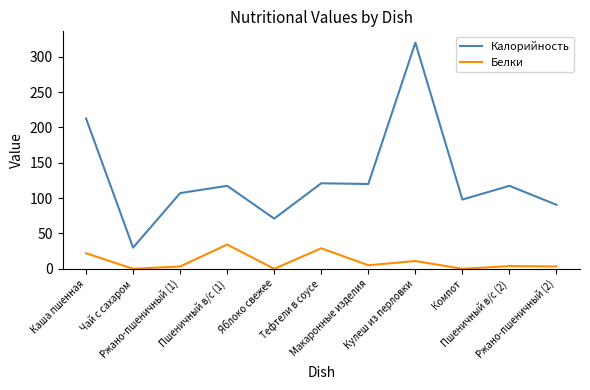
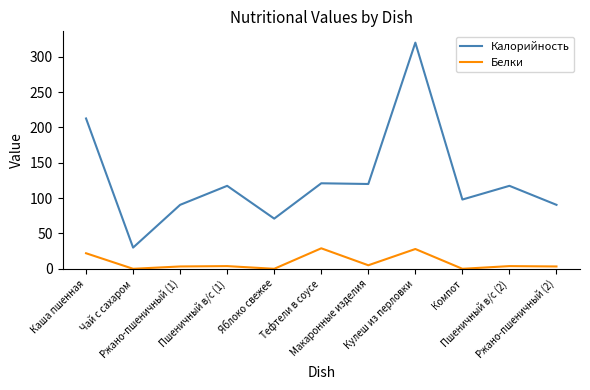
Калорийность, Ржано-пшеничный (1): 110 -> 90
Белки, Пшеничный в/с (1): 30 -> 0
Белки, Кулеш из перловки: 10 -> 30
